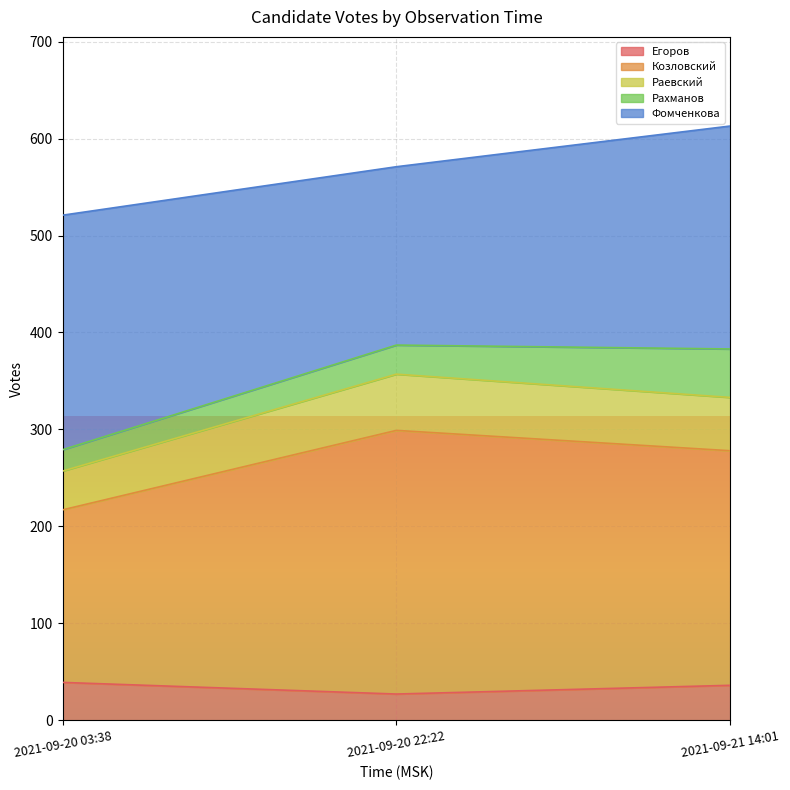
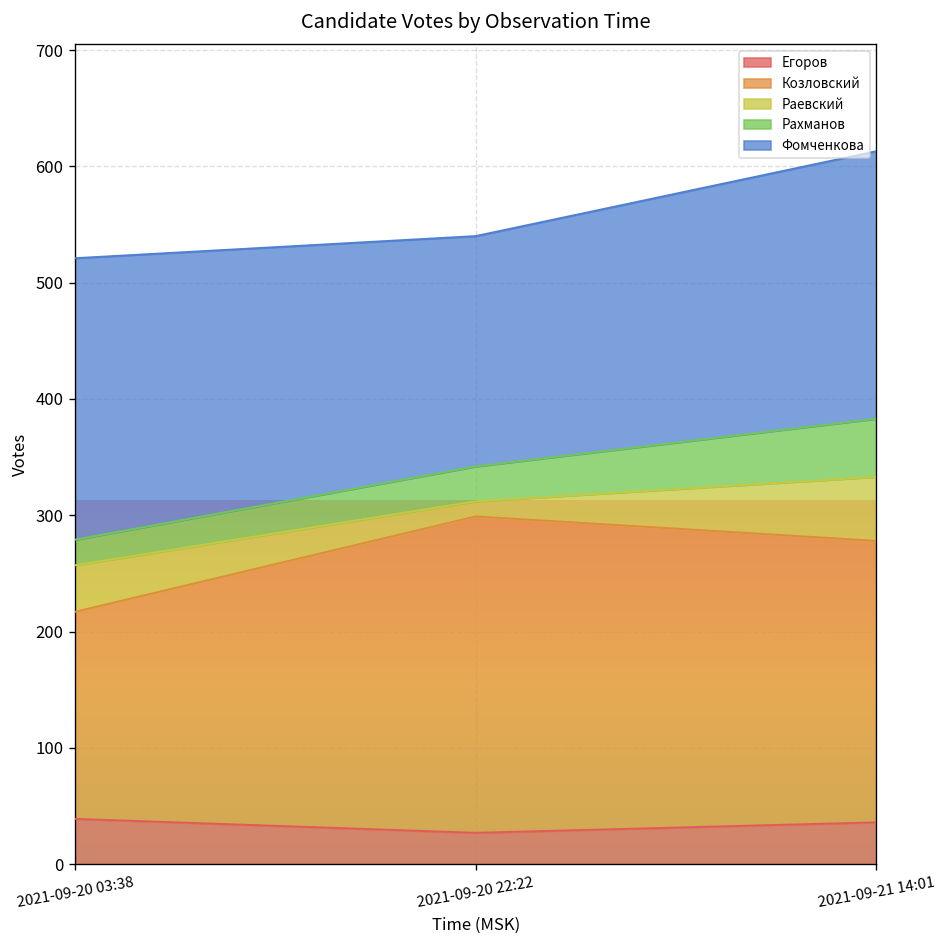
Раевский, 2021-09-20 22:22: 60 -> 10
Фомченкова, 2021-09-20 22:22: 180 -> 200
